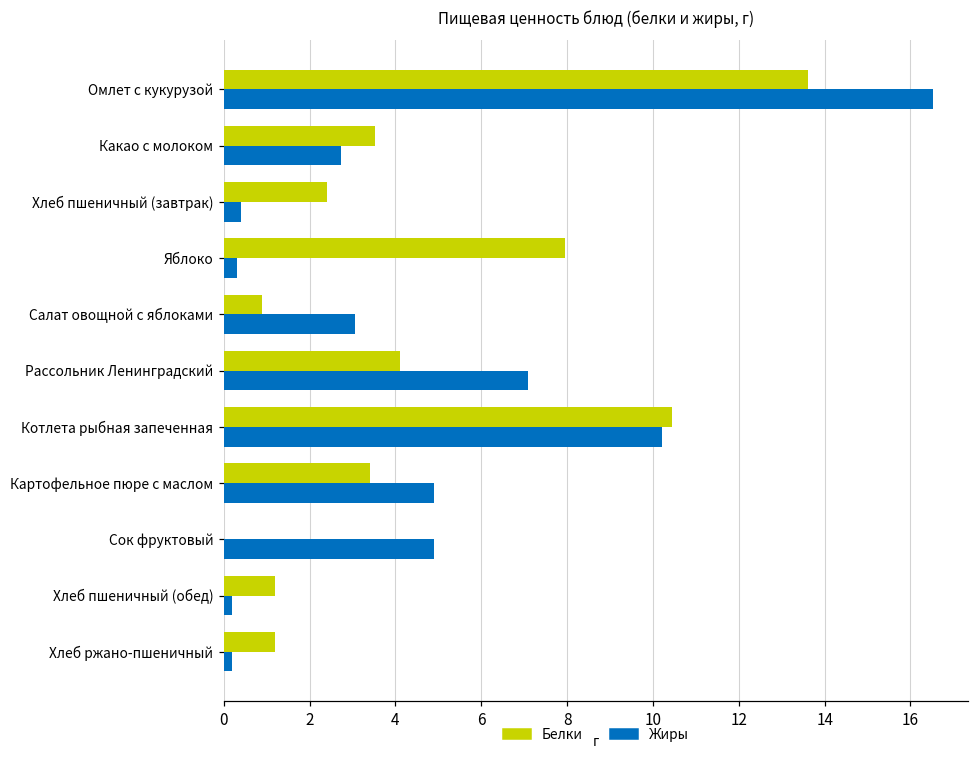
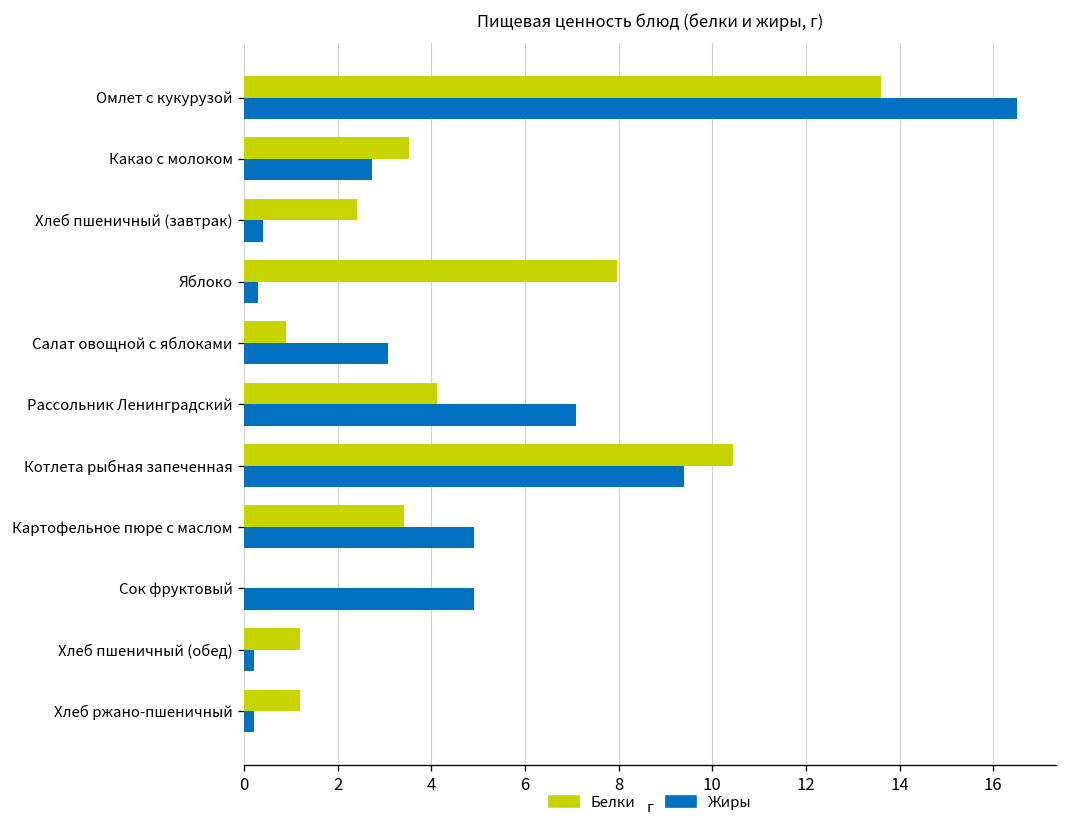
Жиры, Котлета рыбная запеченная: 10.2 -> 9.4
